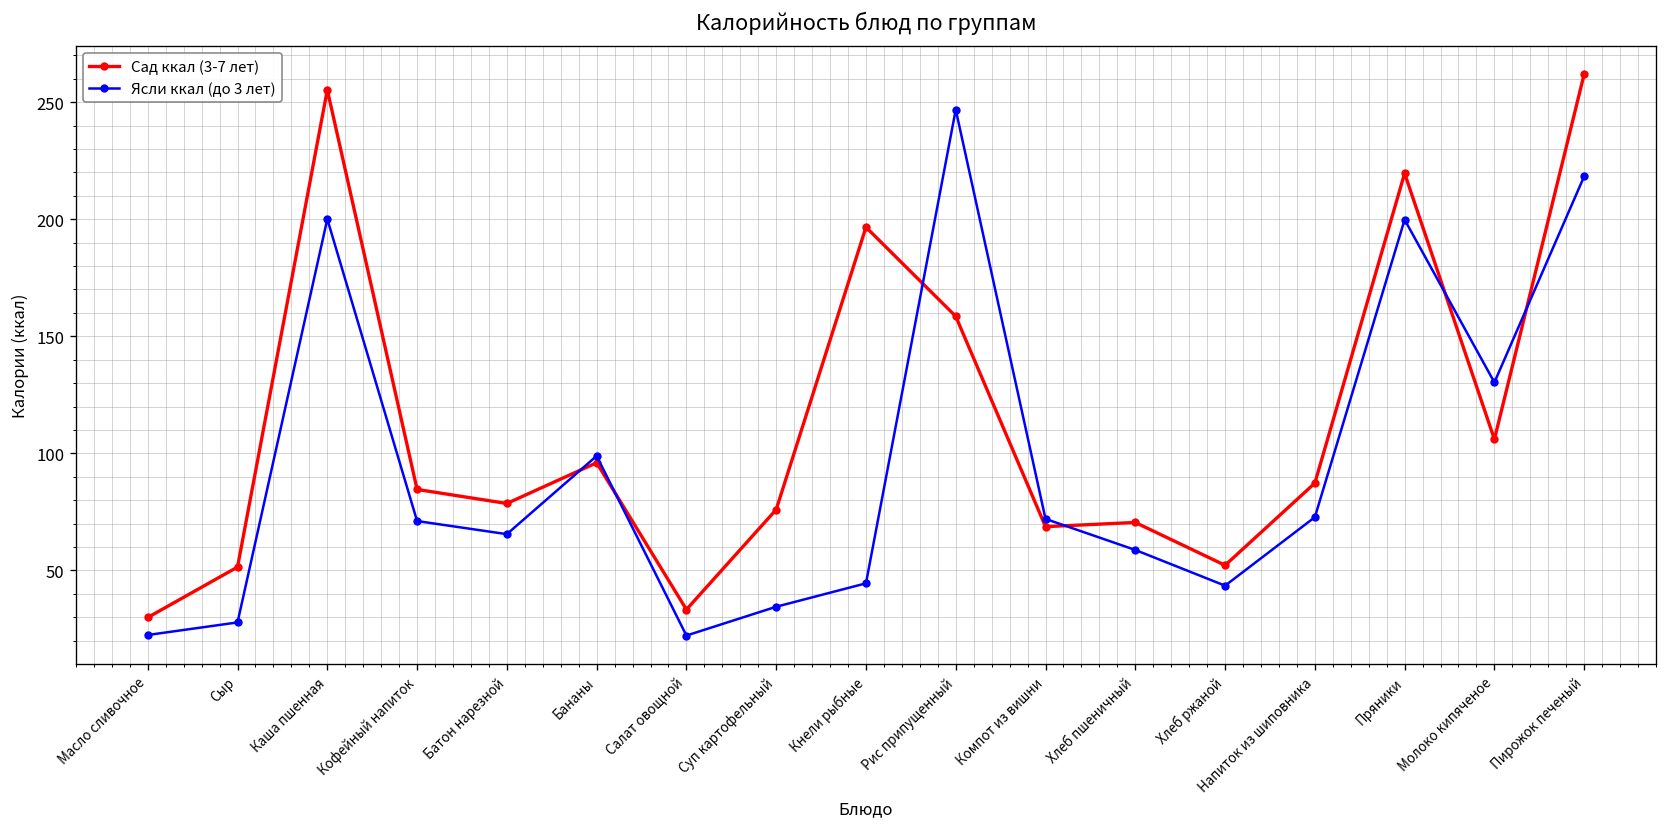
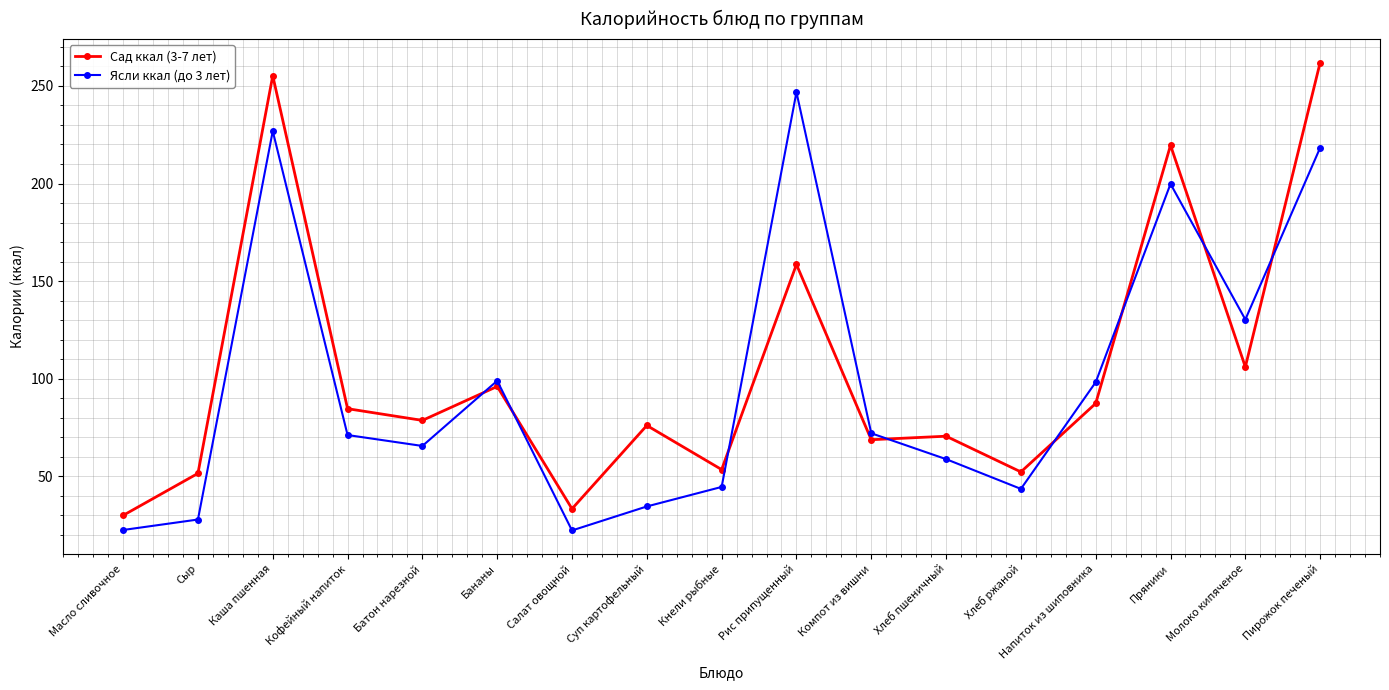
Ясли ккал (до 3 лет), Каша пшенная: 200 -> 227
Сад ккал (3-7 лет), Кнели рыбные: 197 -> 53
Ясли ккал (до 3 лет), Напиток из шиповника: 73 -> 98
